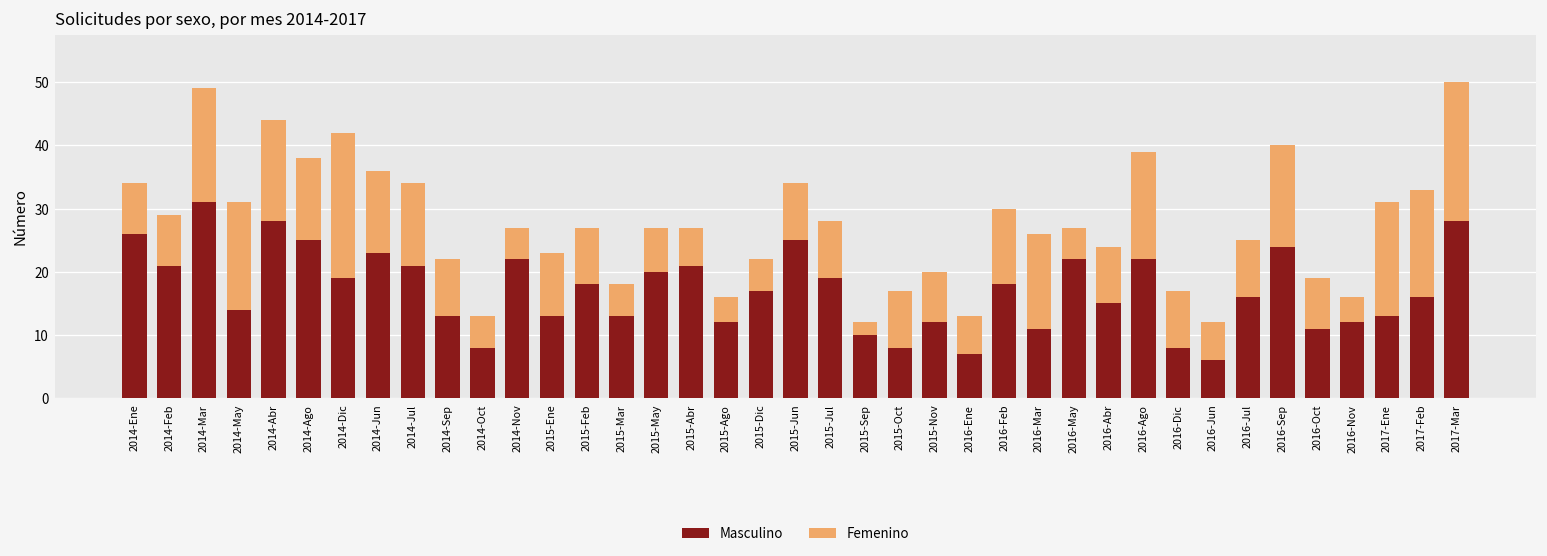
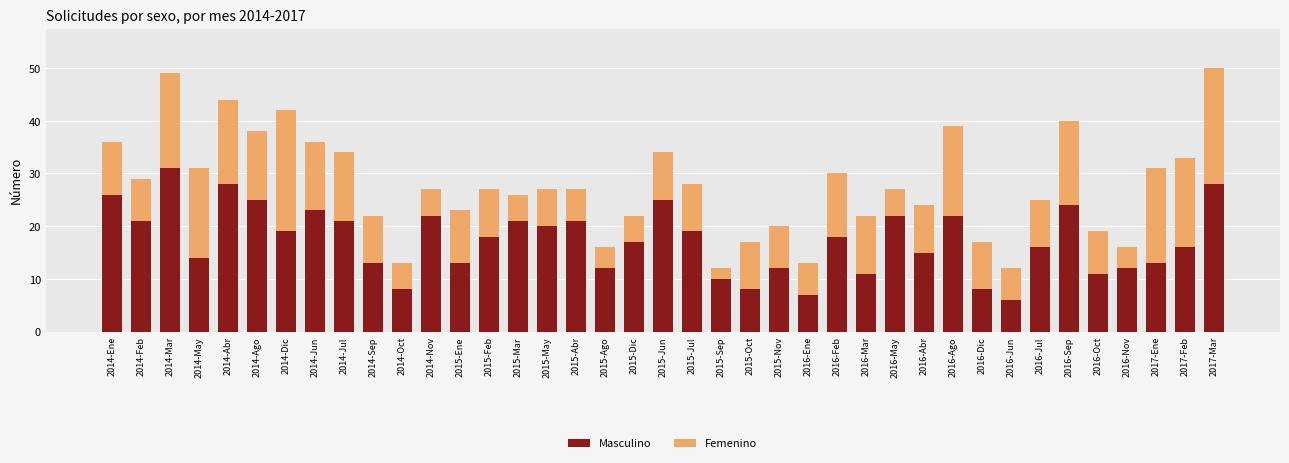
Femenino, 2014-Ene: 8 -> 10
Masculino, 2015-Mar: 13 -> 21
Femenino, 2016-Mar: 15 -> 11
